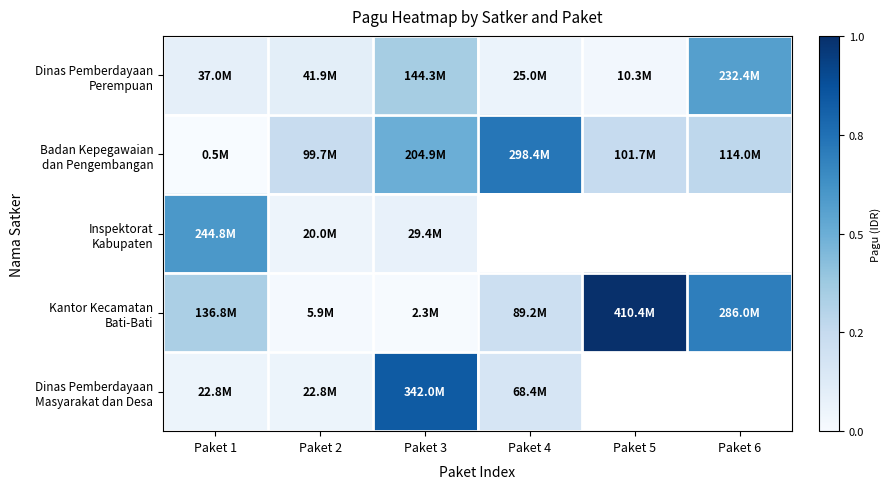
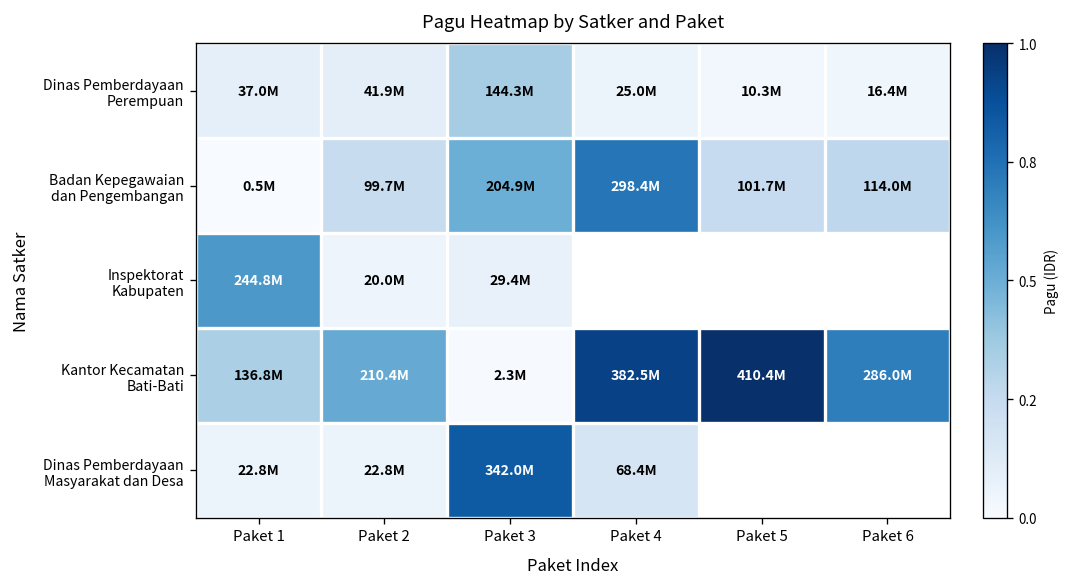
Dinas Pemberdayaan Perempuan, Paket 6: 232.4M -> 16.4M
Kantor Kecamatan Bati-Bati, Paket 2: 5.9M -> 210.4M
Kantor Kecamatan Bati-Bati, Paket 4: 89.2M -> 382.5M
